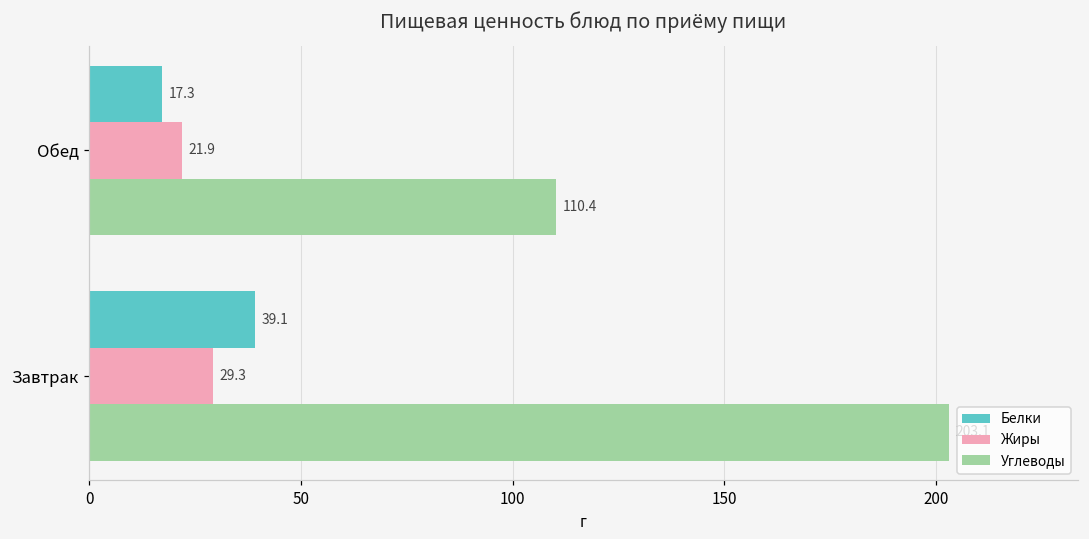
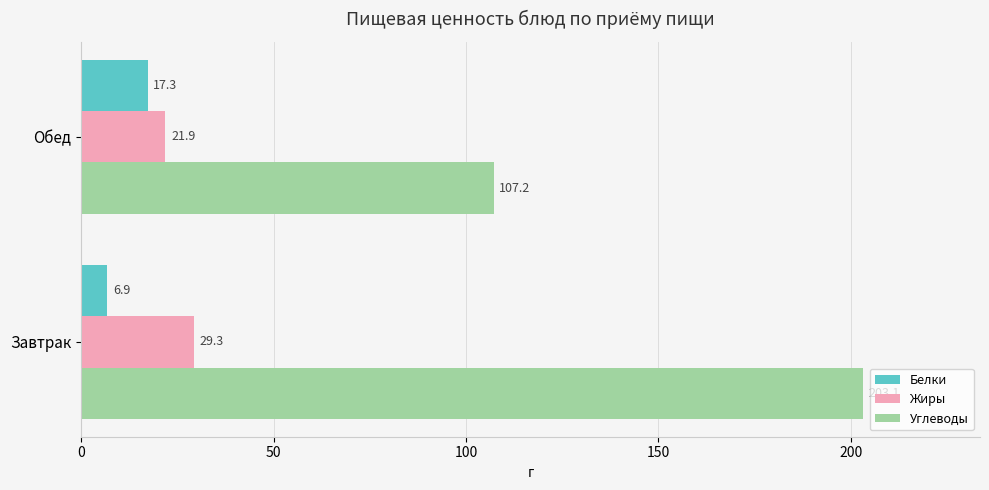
Углеводы, Обед: 110.4 -> 107.2
Белки, Завтрак: 39.1 -> 6.9
